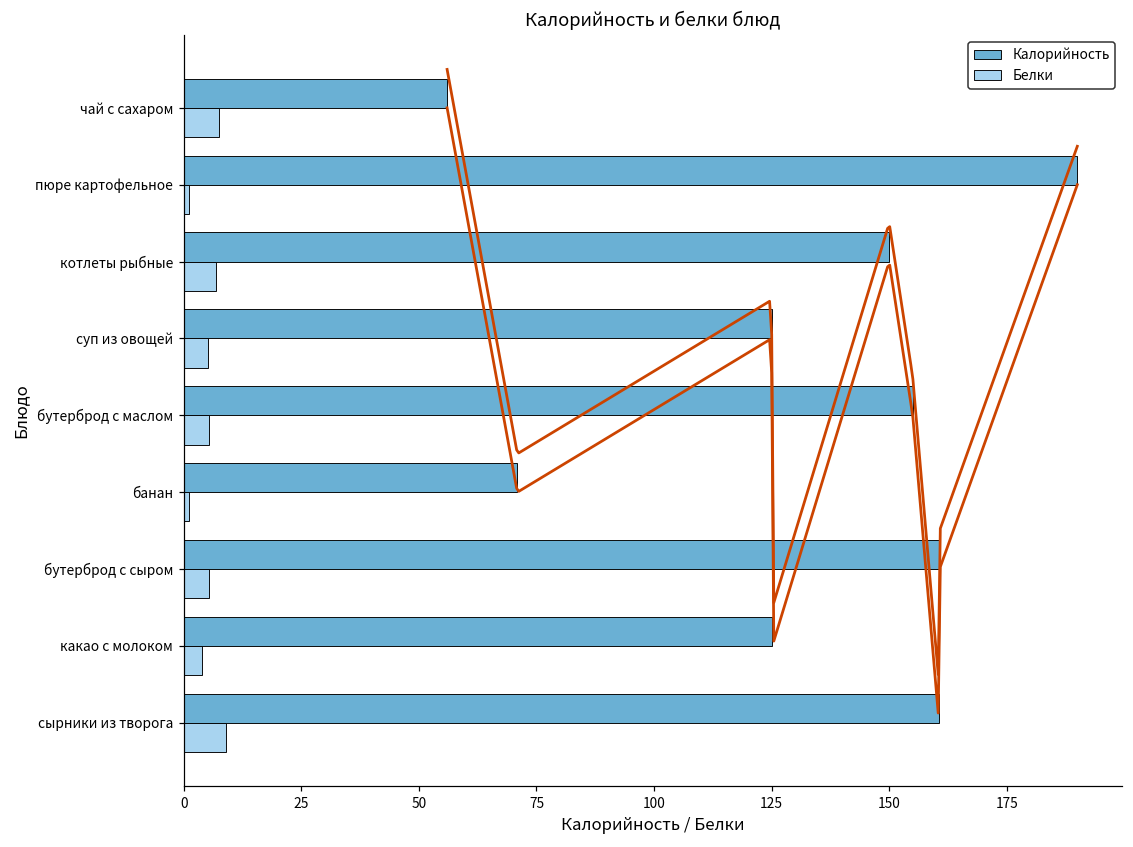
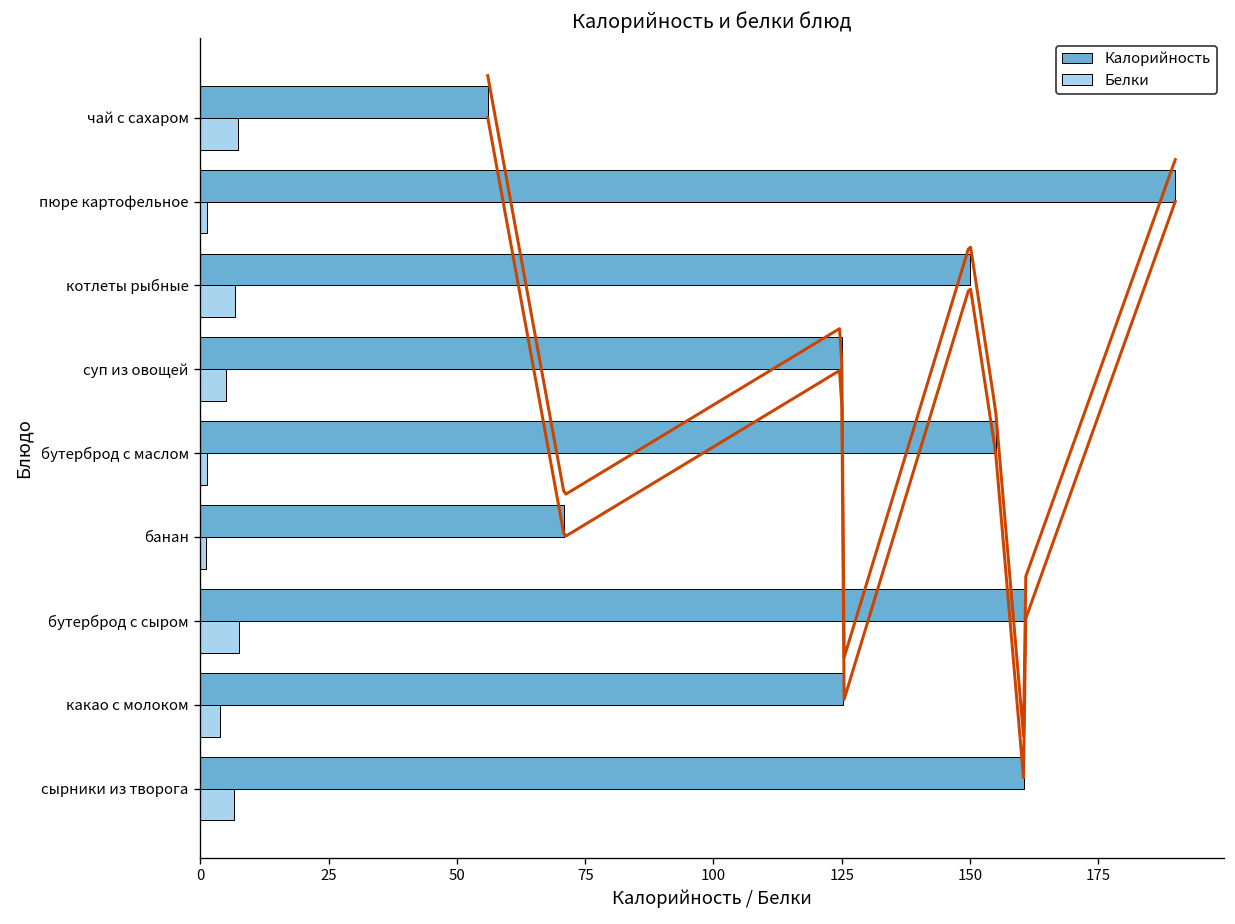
Белки, бутерброд с маслом: 5 -> 1
Белки, бутерброд с сыром: 5 -> 8
Белки, сырники из творога: 9 -> 7
